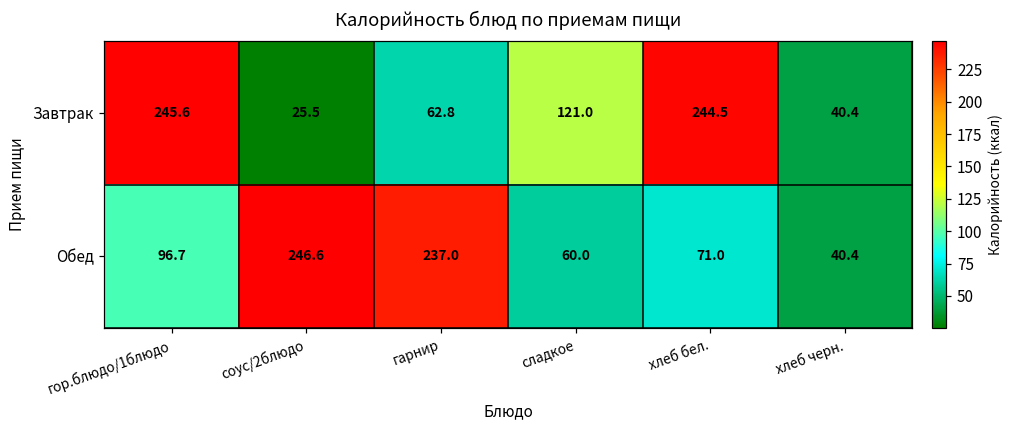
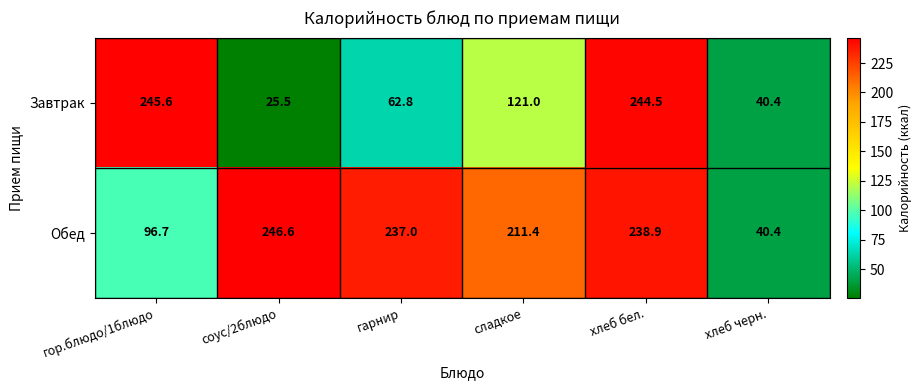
Обед, сладкое: 60.0 -> 211.4
Обед, хлеб бел.: 71.0 -> 238.9
